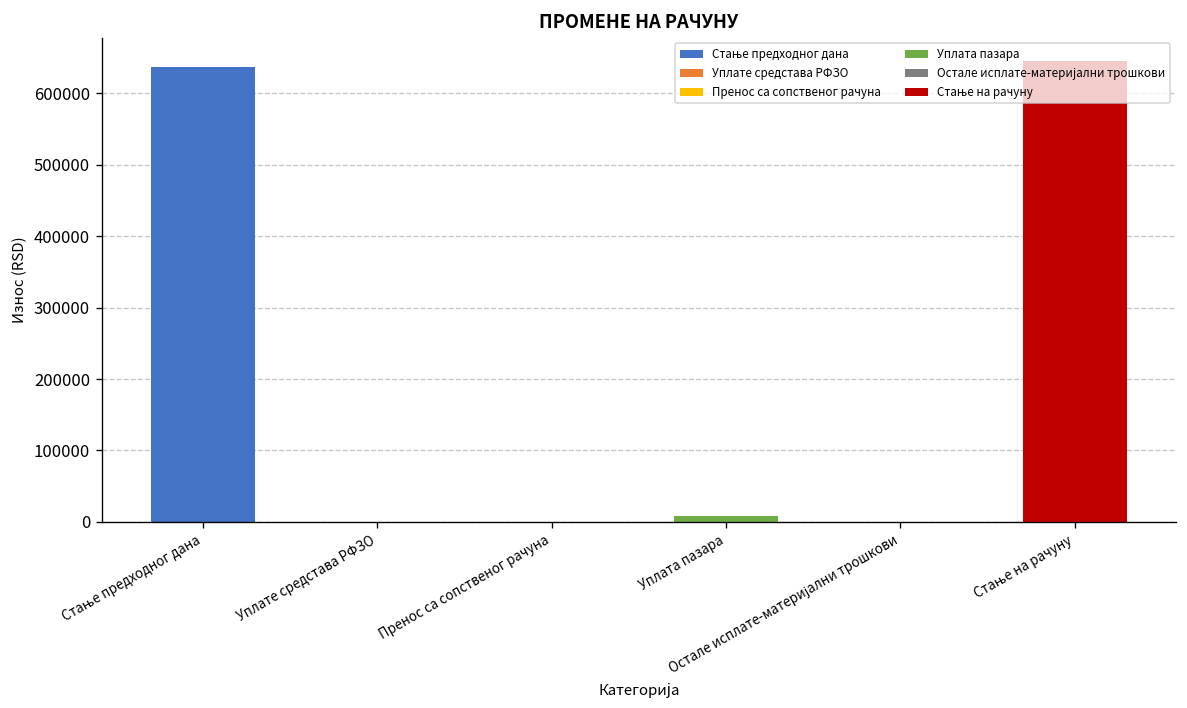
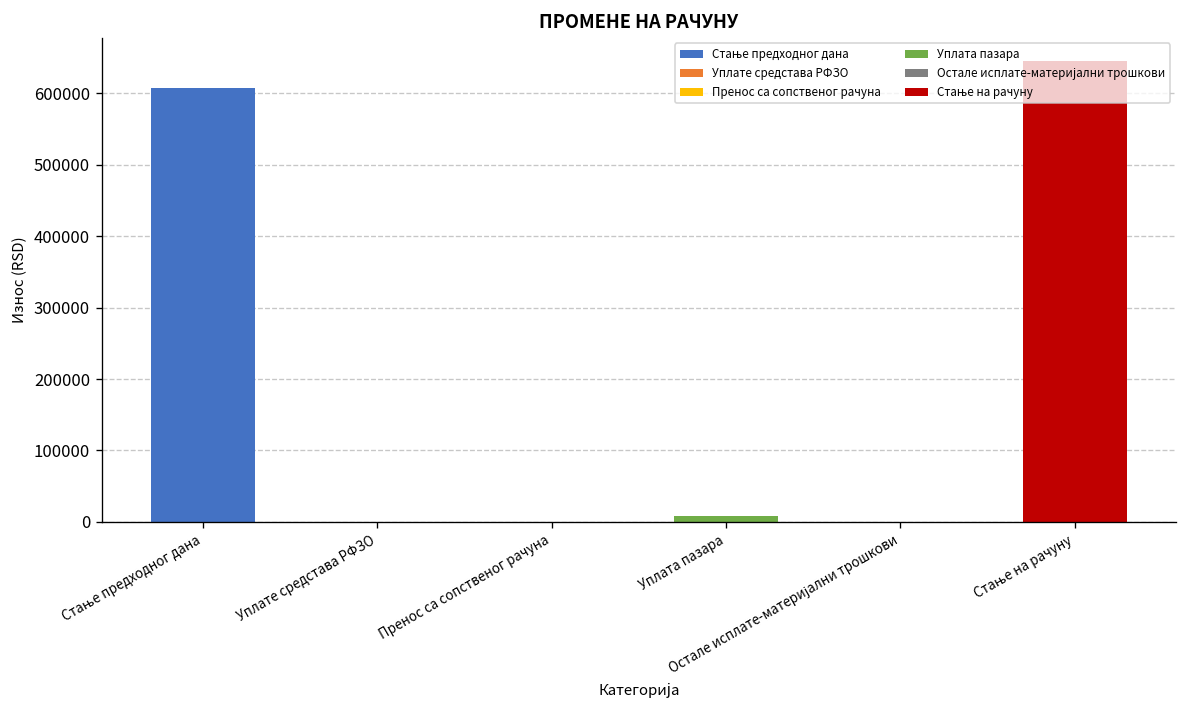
Стање предходног дана: 640000 -> 610000
